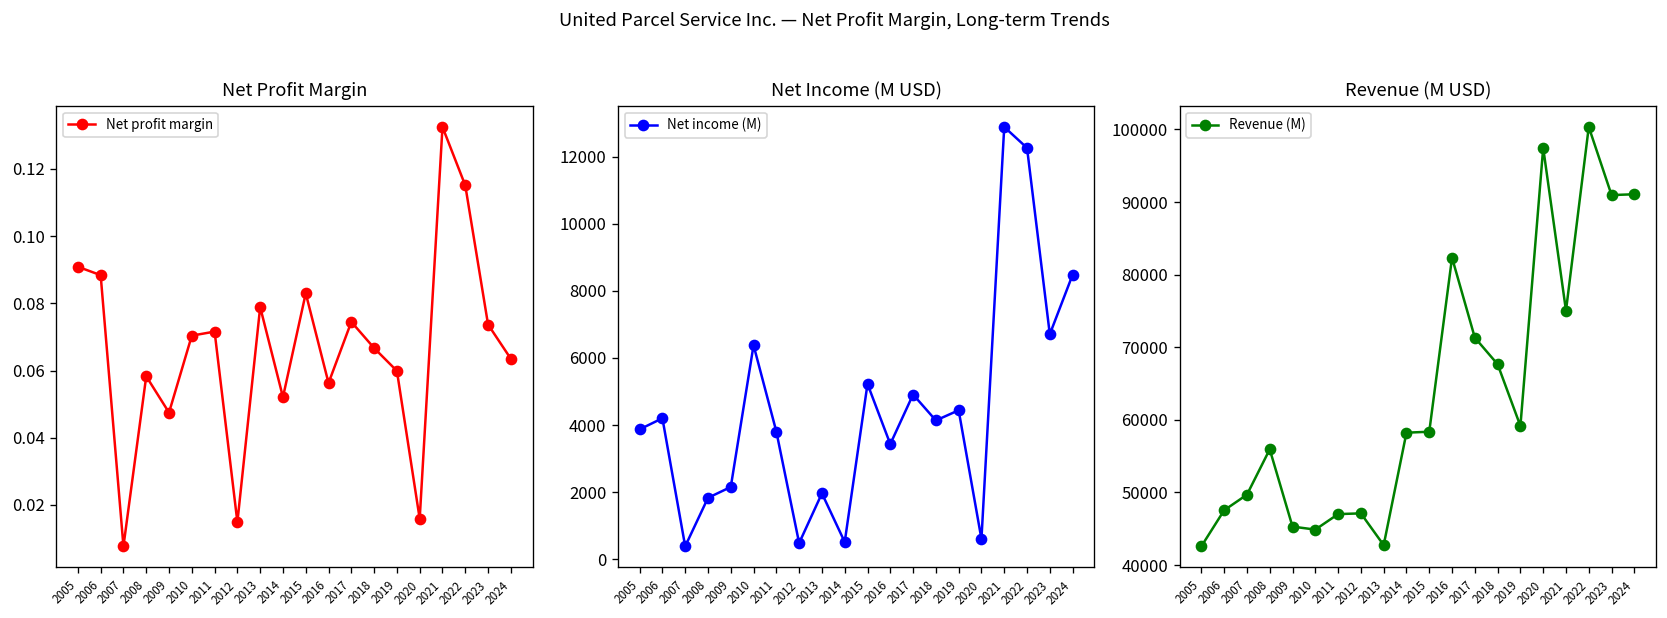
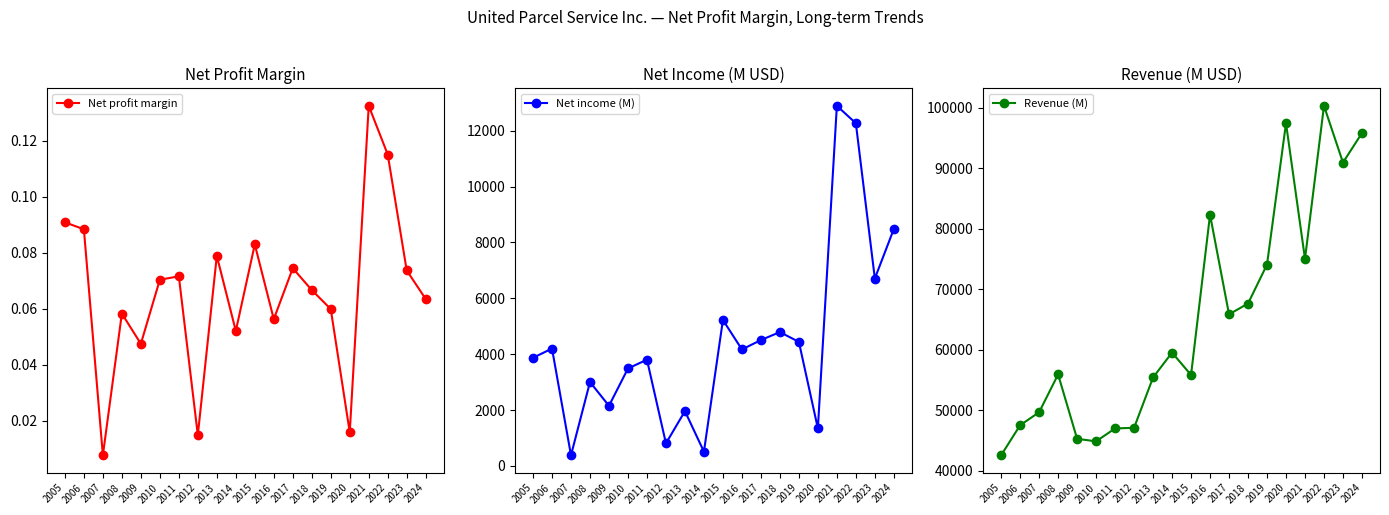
Net Income (M USD), 2008: 1800 -> 3000
Net Income (M USD), 2010: 6400 -> 3500
Net Income (M USD), 2012: 500 -> 800
Net Income (M USD), 2016: 3400 -> 4200
Net Income (M USD), 2017: 4900 -> 4500
Net Income (M USD), 2018: 4100 -> 4800
Net Income (M USD), 2020: 600 -> 1300
Revenue (M USD), 2013: 43000 -> 55000
Revenue (M USD), 2014: 58000 -> 60000
Revenue (M USD), 2015: 58000 -> 56000
Revenue (M USD), 2017: 71000 -> 66000
Revenue (M USD), 2019: 59000 -> 74000
Revenue (M USD), 2024: 91000 -> 96000
